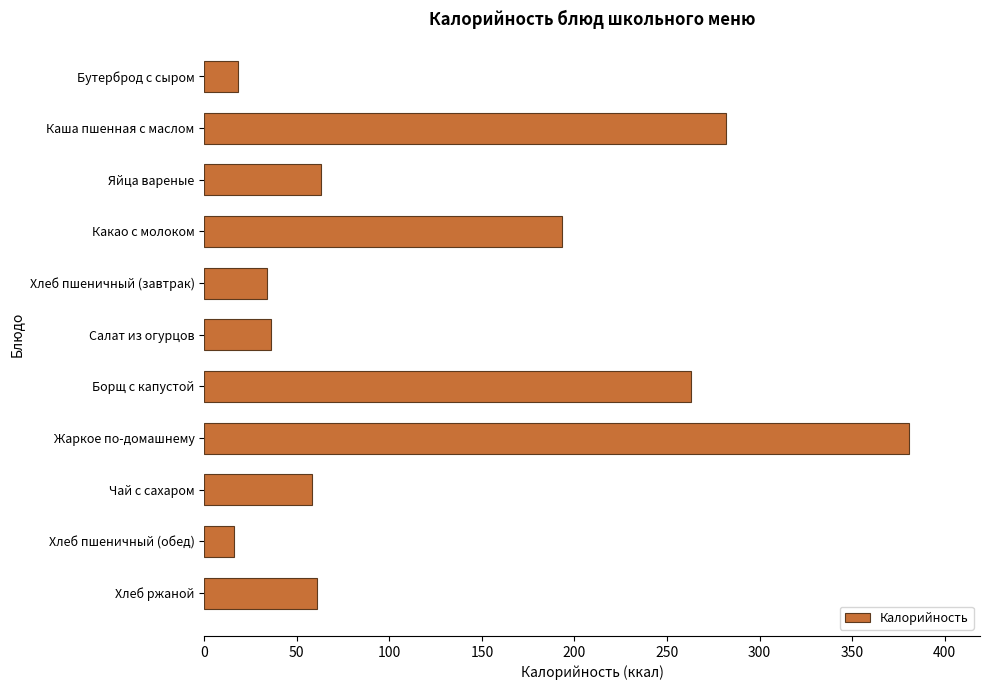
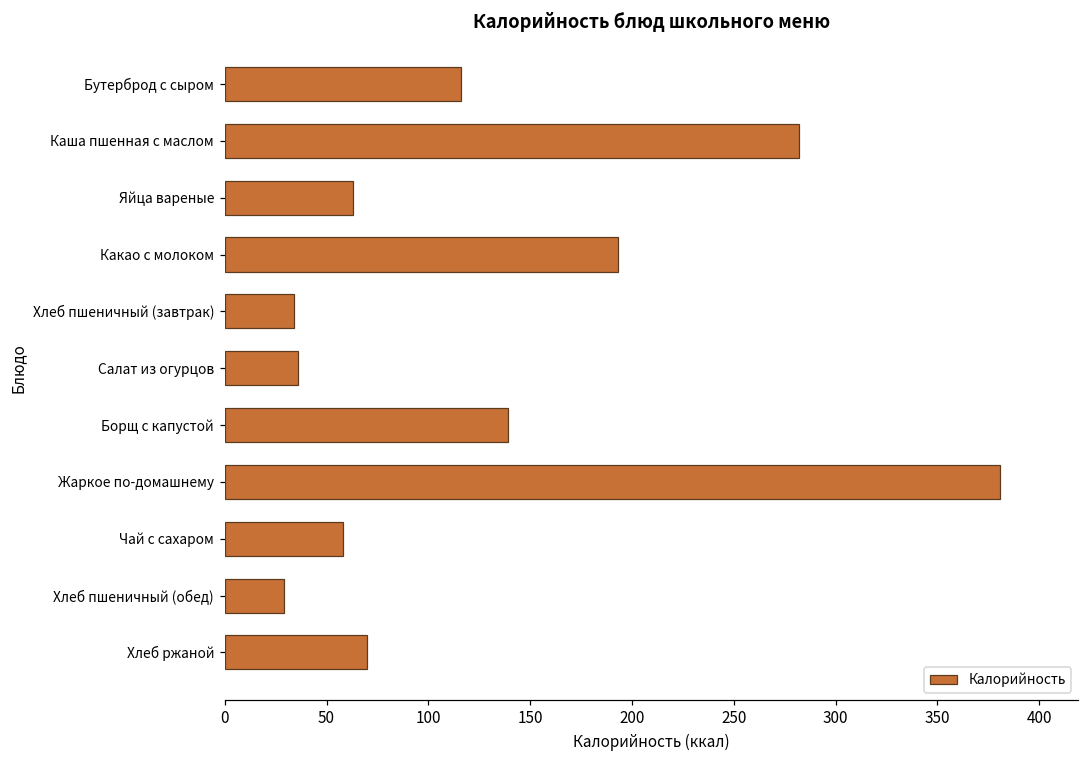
Бутерброд с сыром: 18 -> 116
Борщ с капустой: 263 -> 139
Хлеб пшеничный (обед): 16 -> 29
Хлеб ржаной: 61 -> 70
